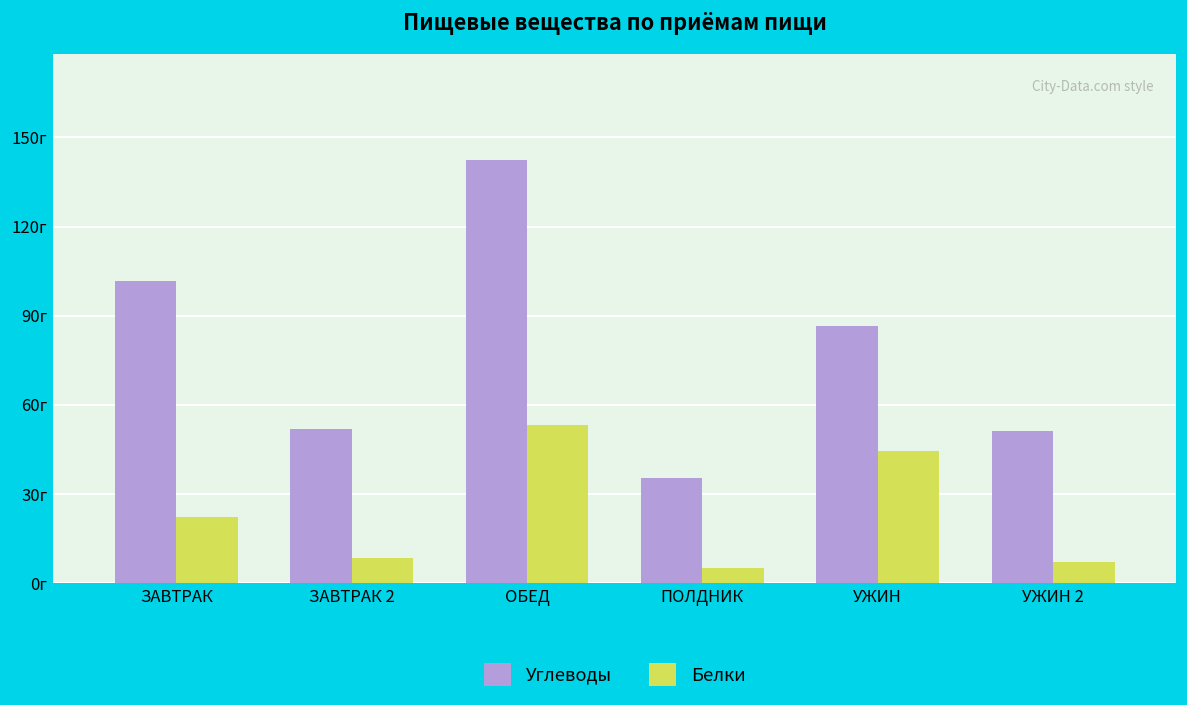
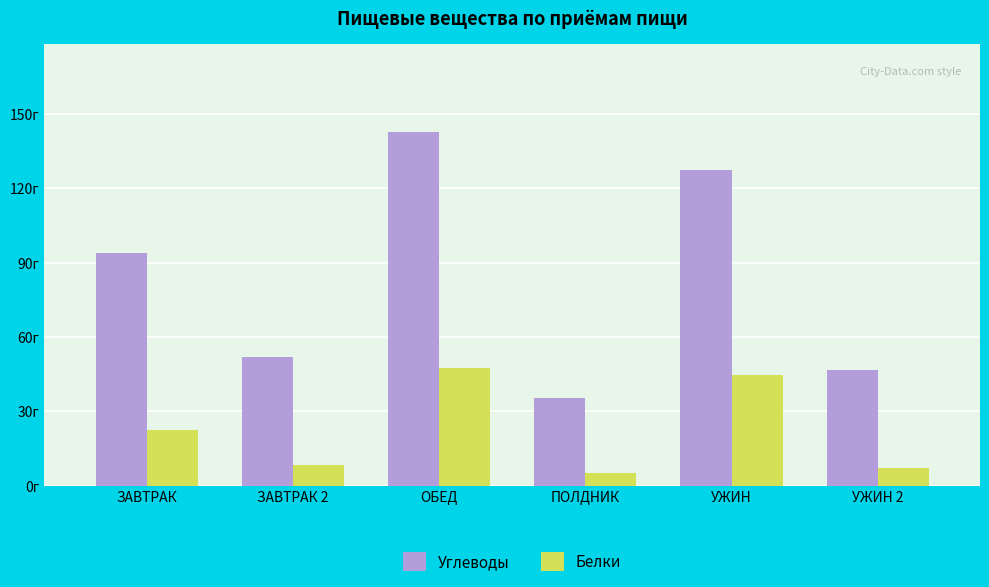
Углеводы, ЗАВТРАК: 102г -> 94г
Белки, ОБЕД: 53г -> 48г
Углеводы, УЖИН: 86г -> 127г
Углеводы, УЖИН 2: 51г -> 47г
